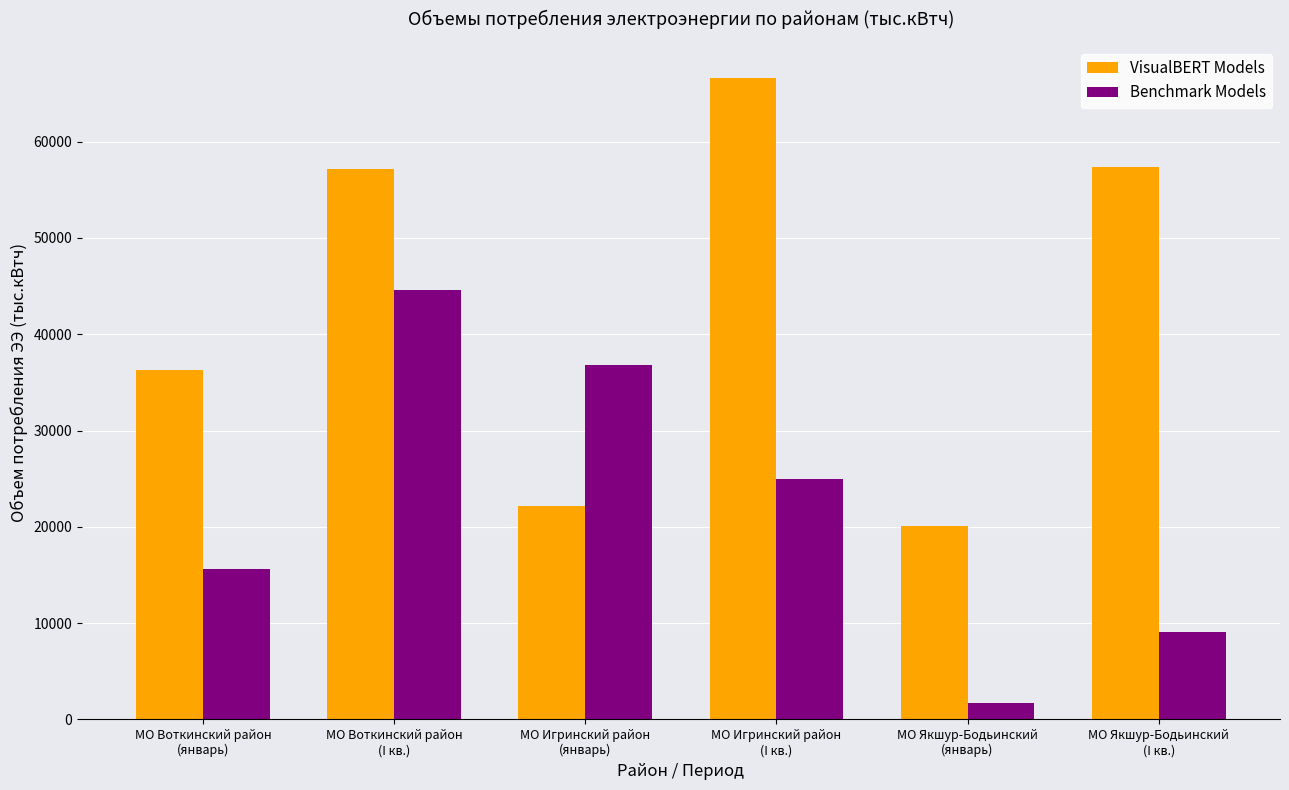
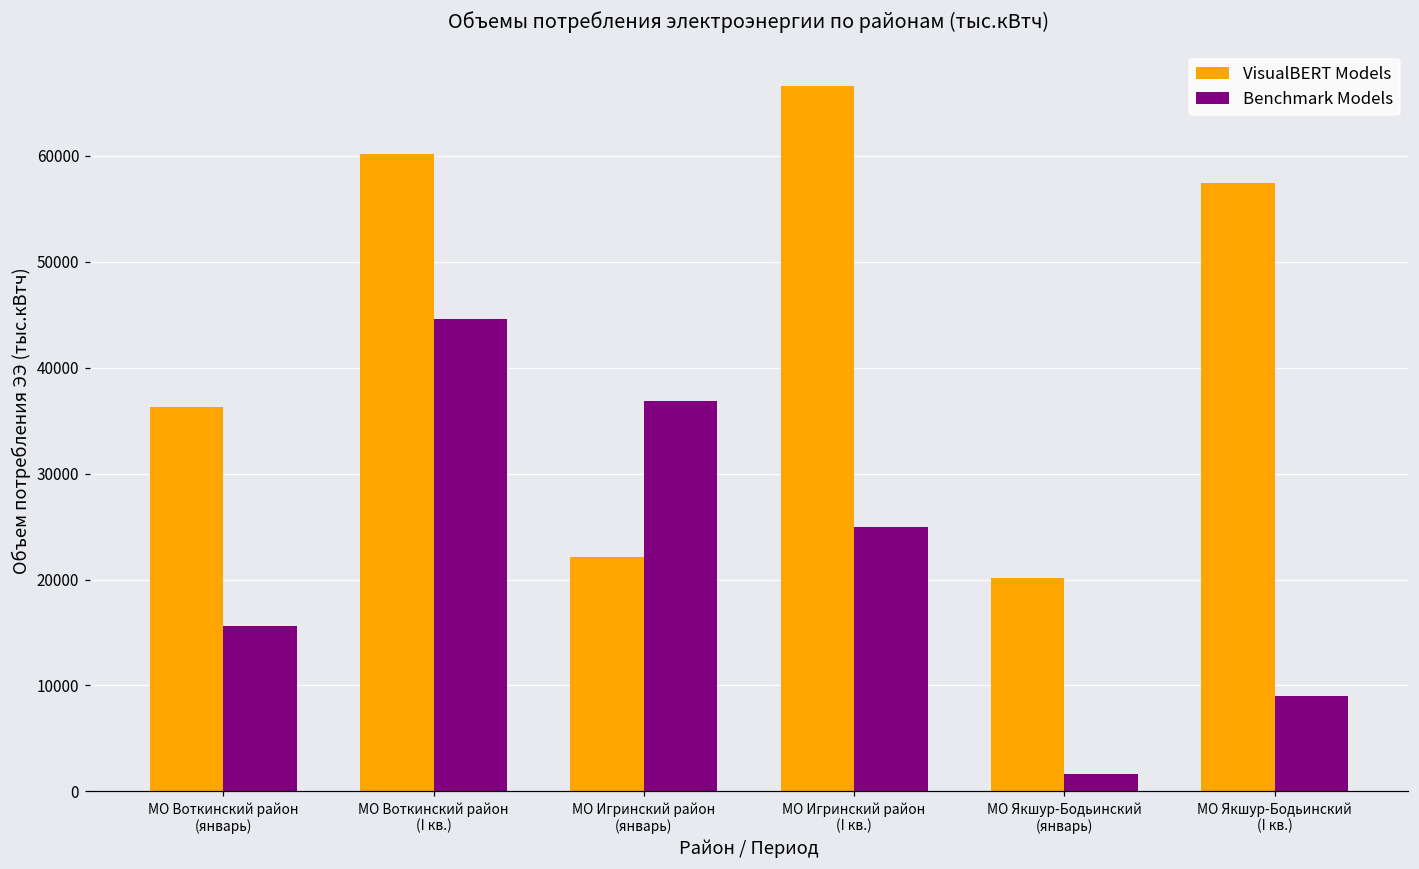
VisualBERT Models, МО Воткинский район (I кв.): 57000 -> 60000
